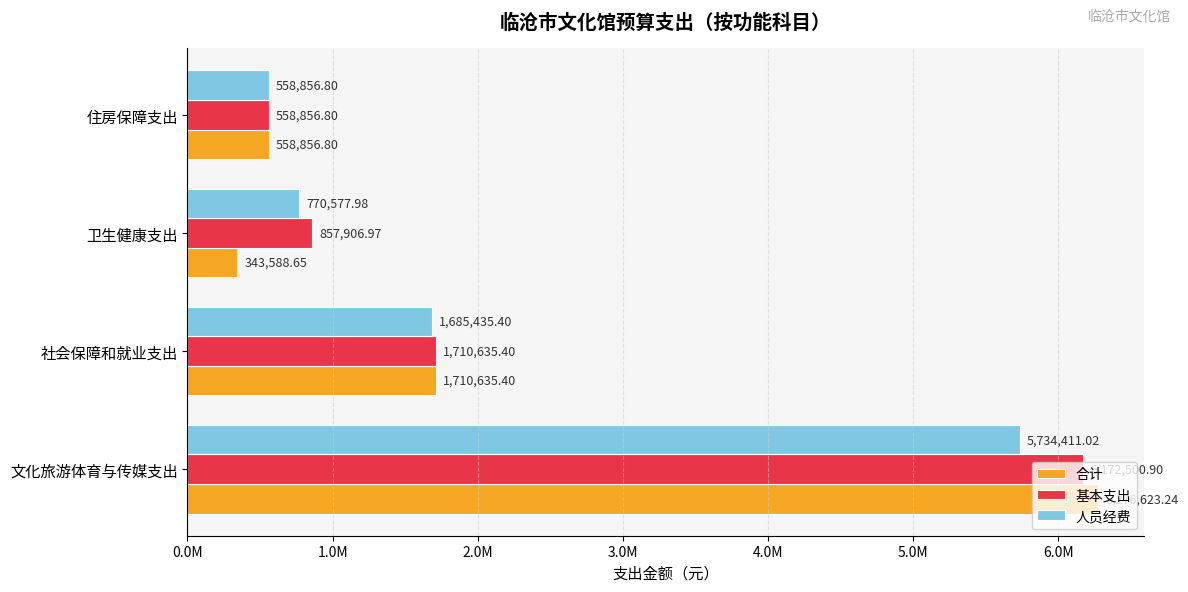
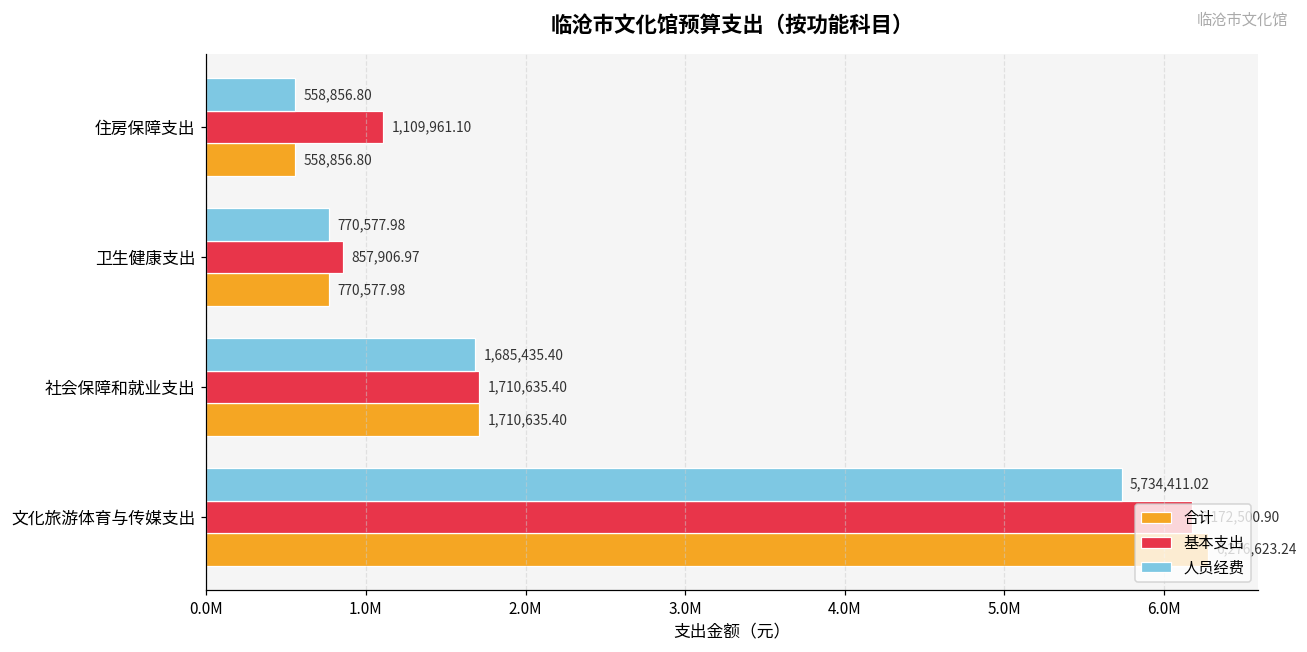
基本支出, 住房保障支出: 558,856.80 -> 1,109,961.10
合计, 卫生健康支出: 343,588.65 -> 770,577.98
